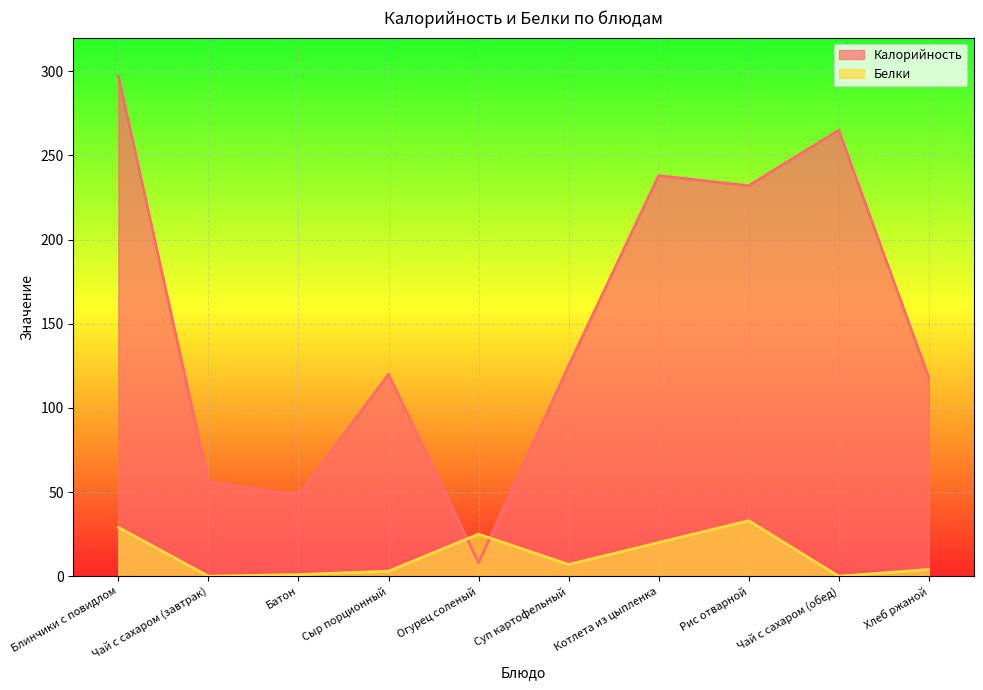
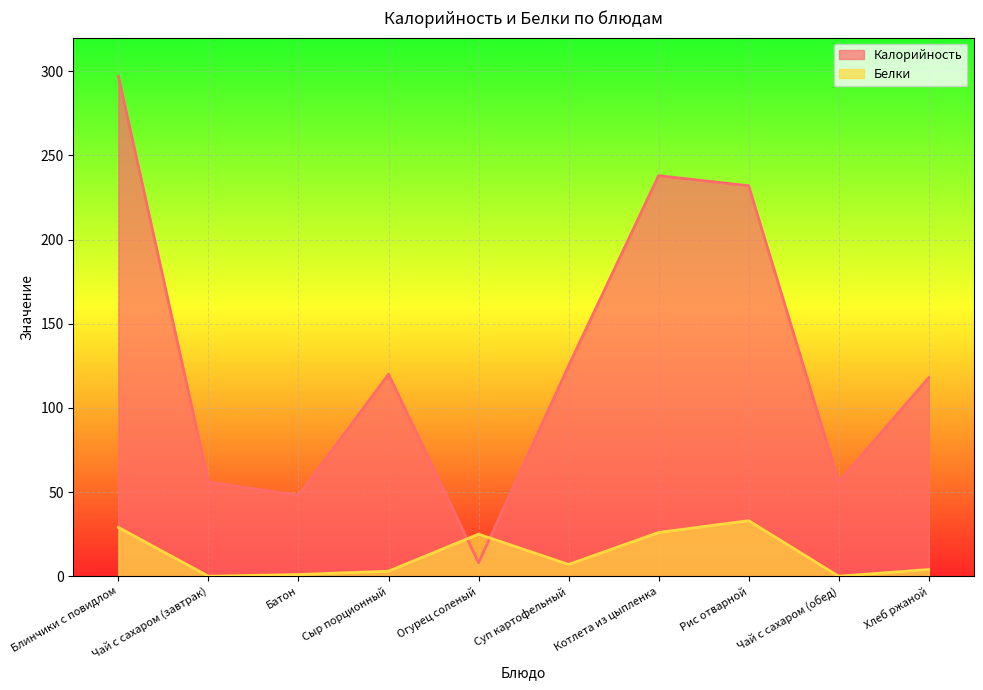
Белки, Котлета из цыпленка: 20 -> 26
Калорийность, Чай с сахаром (обед): 265 -> 56
